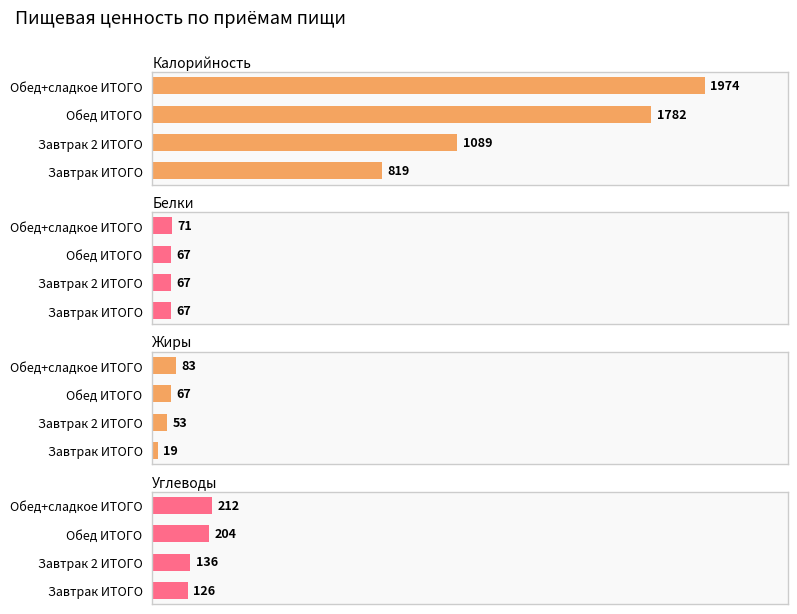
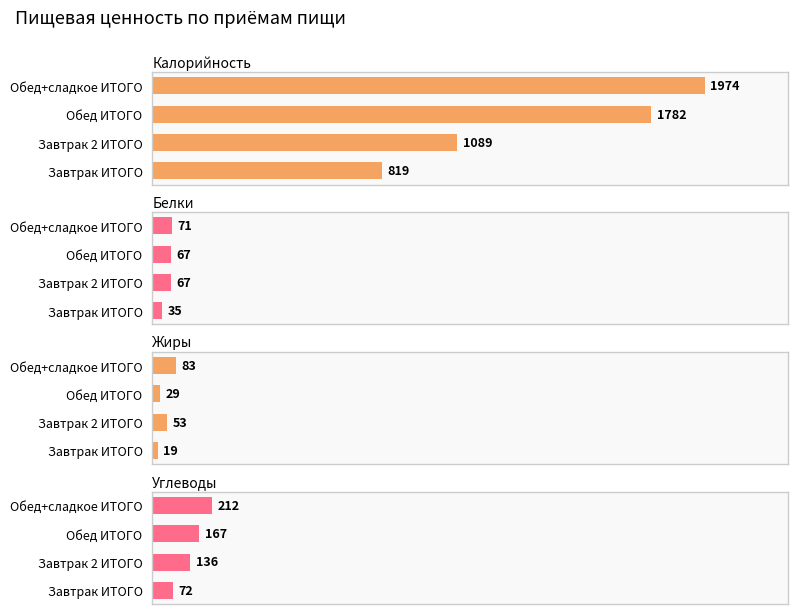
Белки, Завтрак ИТОГО: 67 -> 35
Жиры, Обед ИТОГО: 67 -> 29
Углеводы, Обед ИТОГО: 204 -> 167
Углеводы, Завтрак ИТОГО: 126 -> 72
